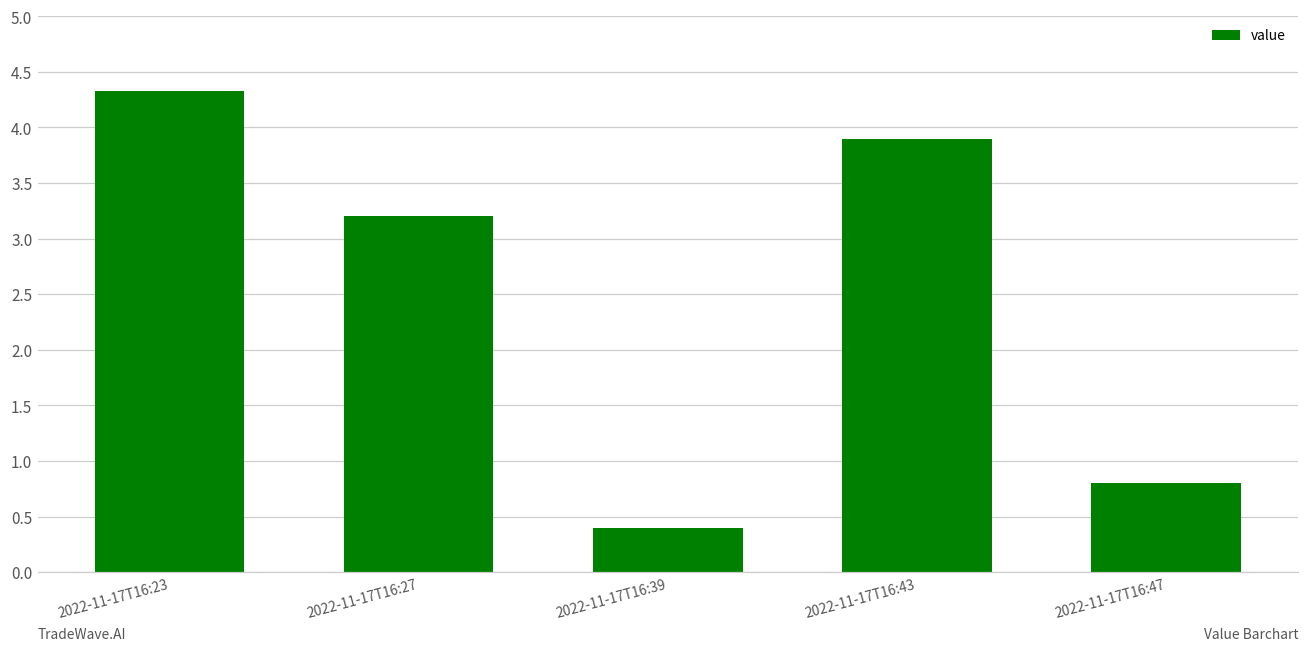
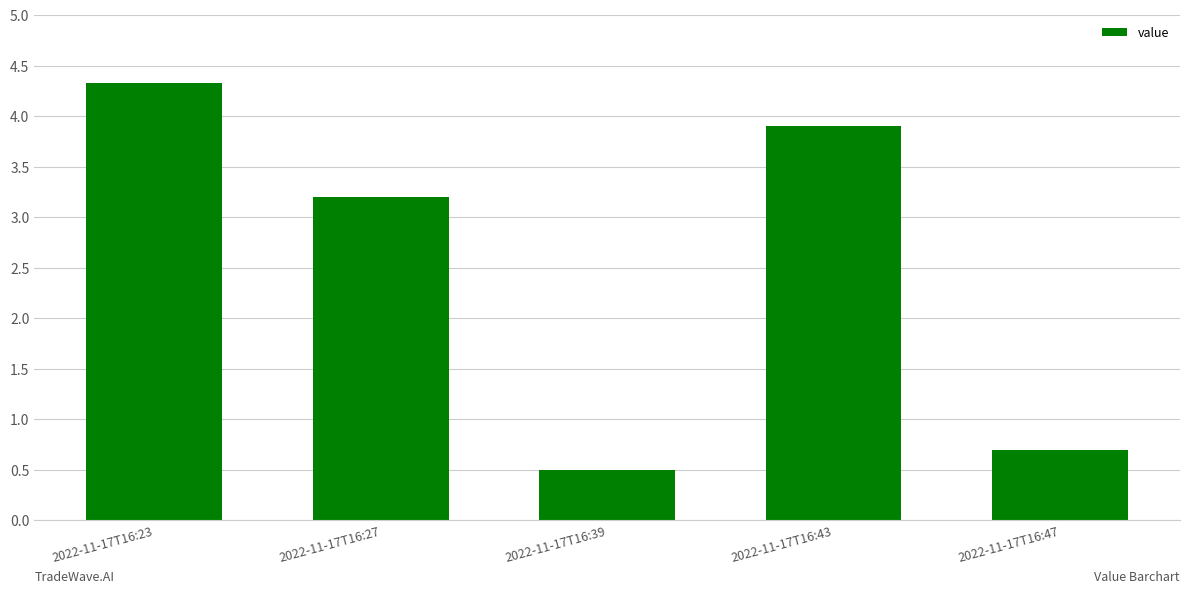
2022-11-17T16:39: 0.4 -> 0.5
2022-11-17T16:47: 0.8 -> 0.7
